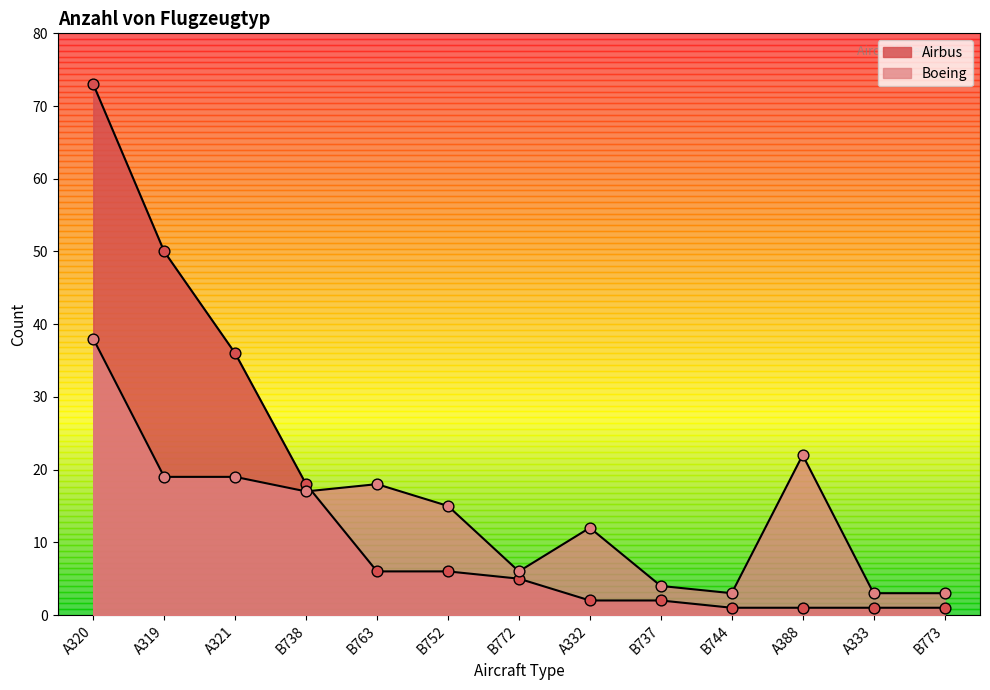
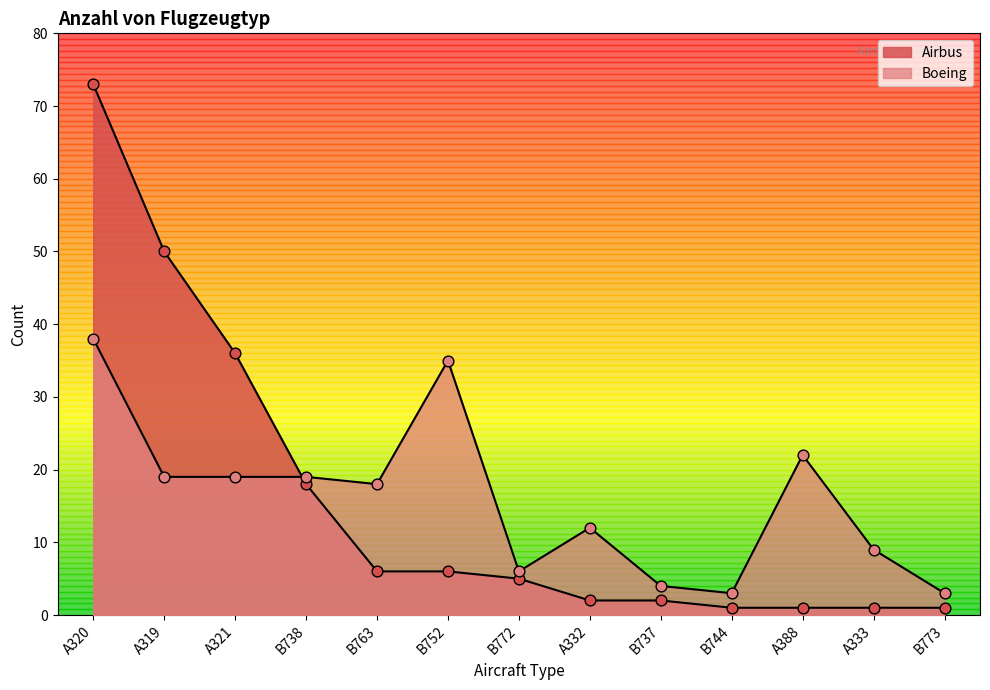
Boeing, B738: 17 -> 19
Boeing, B752: 15 -> 35
Boeing, A333: 3 -> 9
